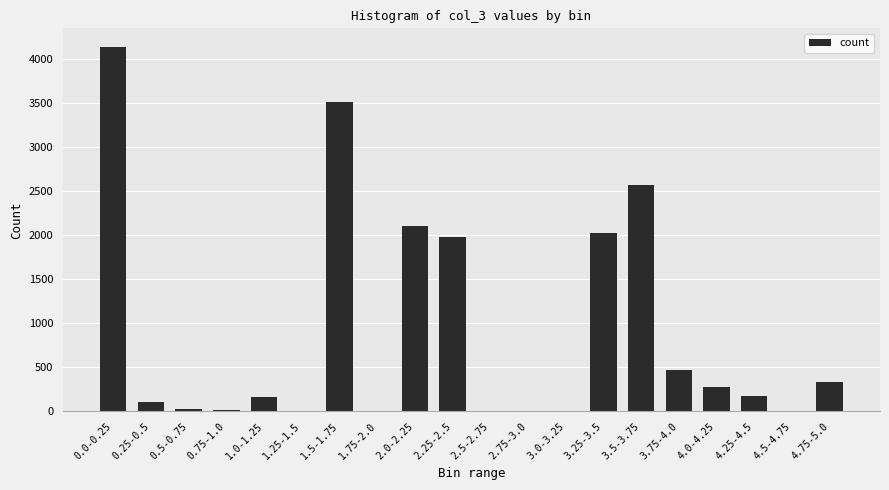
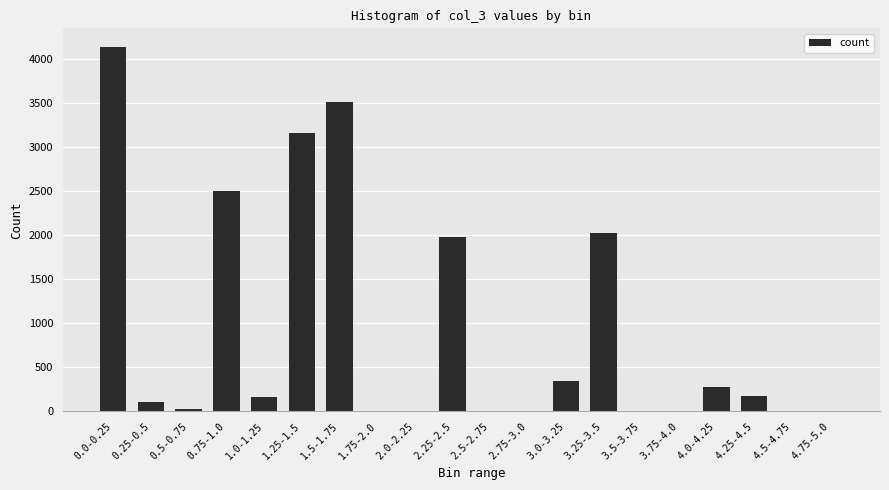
0.75-1.0: 0 -> 2500
1.25-1.5: 0 -> 3200
2.0-2.25: 2100 -> 0
3.0-3.25: 0 -> 300
3.5-3.75: 2600 -> 0
3.75-4.0: 500 -> 0
4.75-5.0: 300 -> 0
